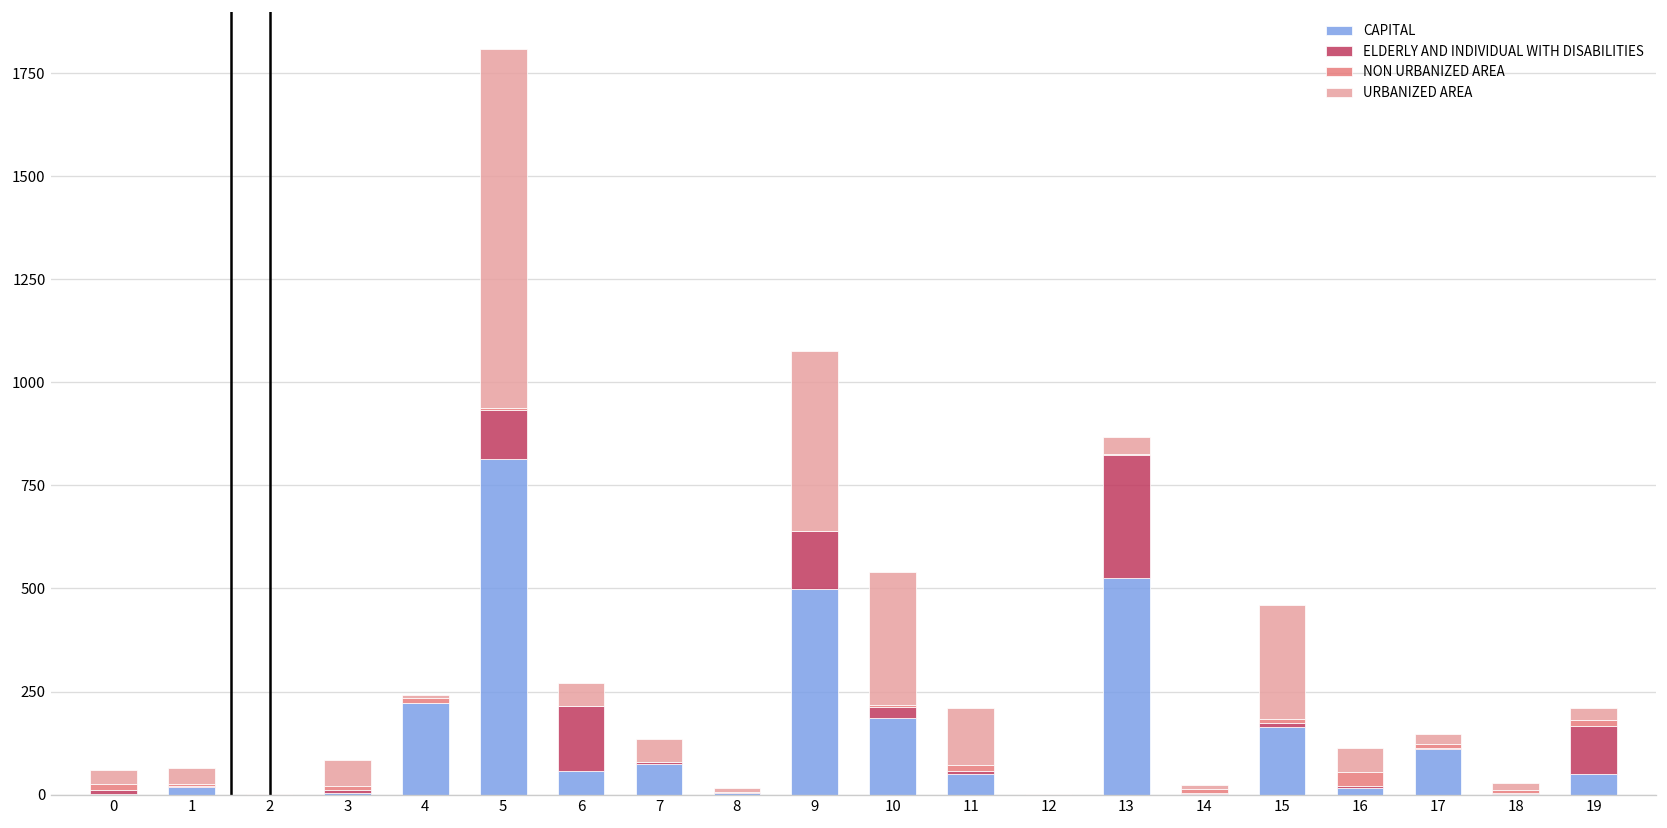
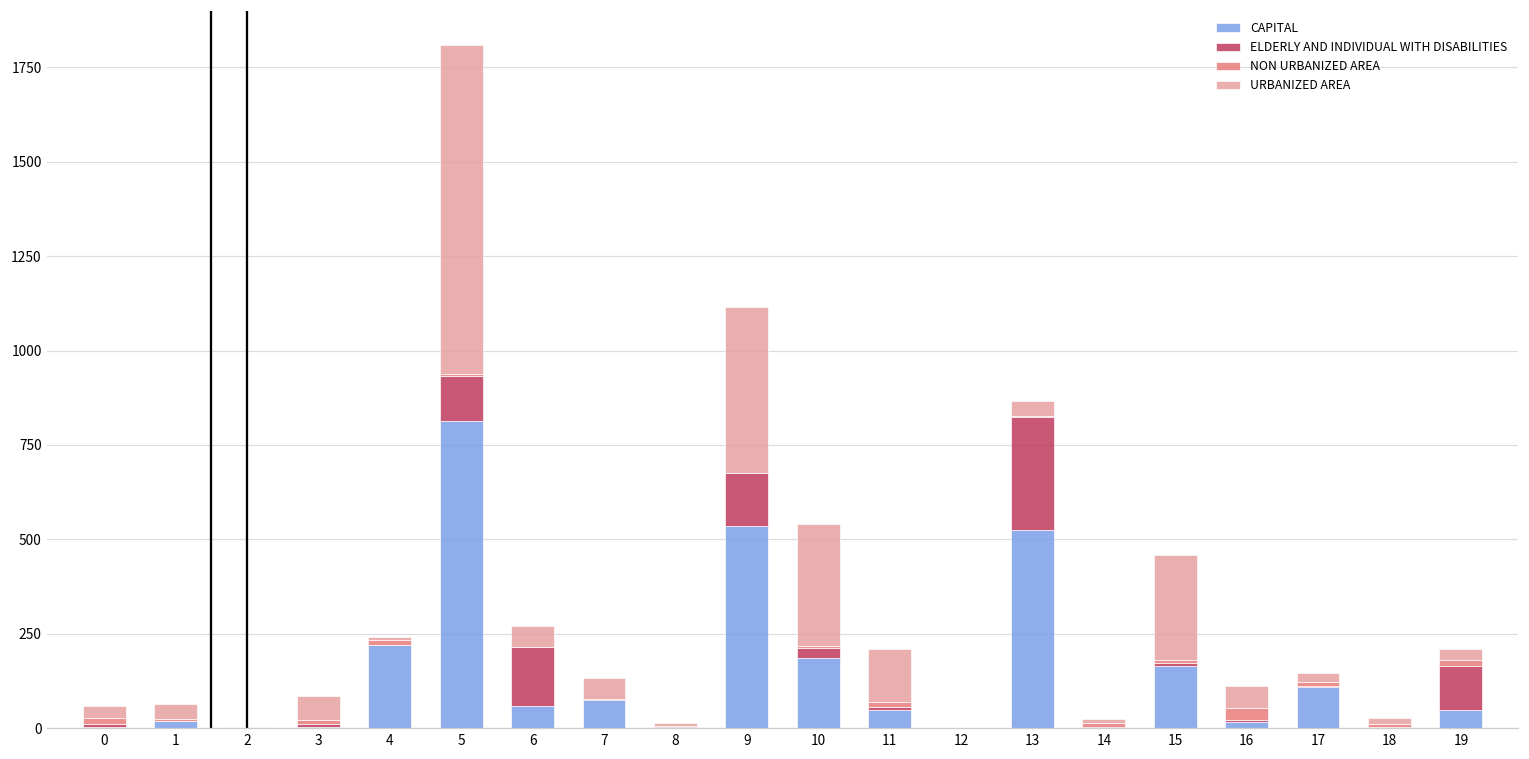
CAPITAL, 9: 500 -> 540
